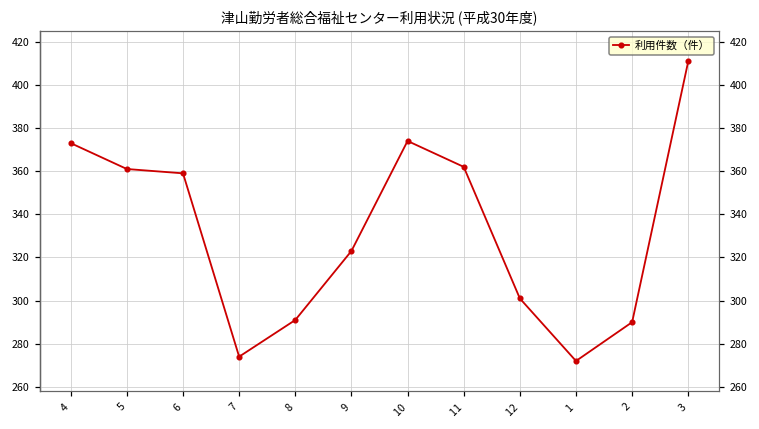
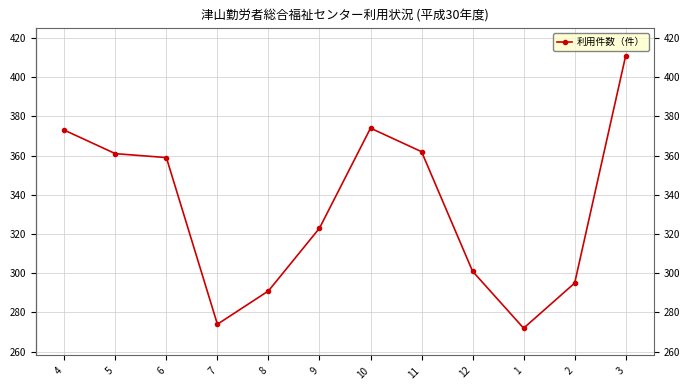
2: 290 -> 295
